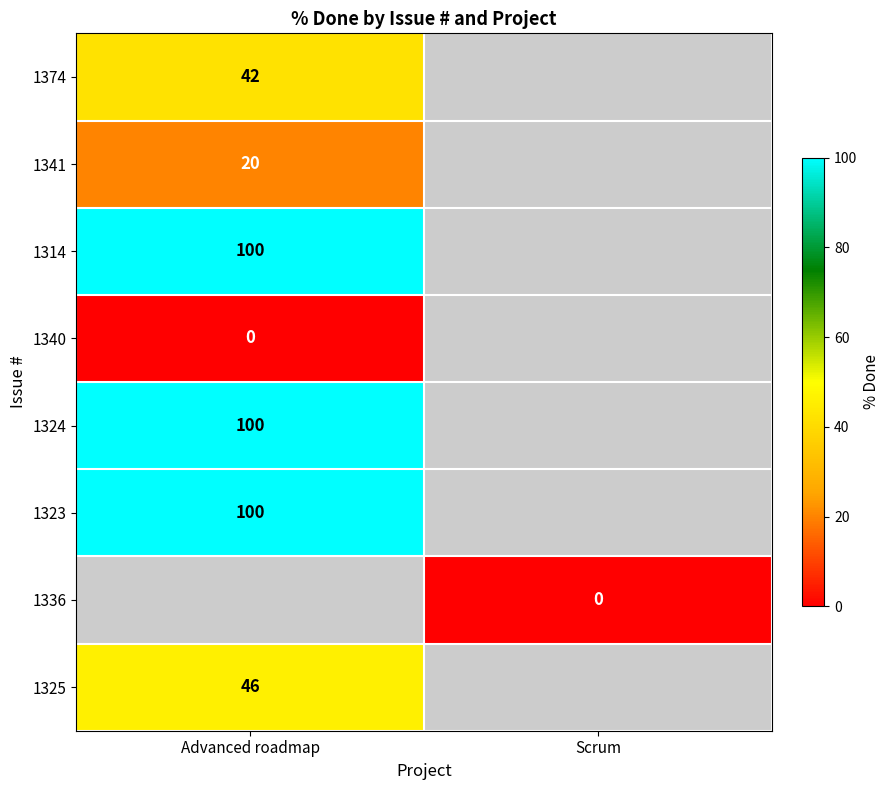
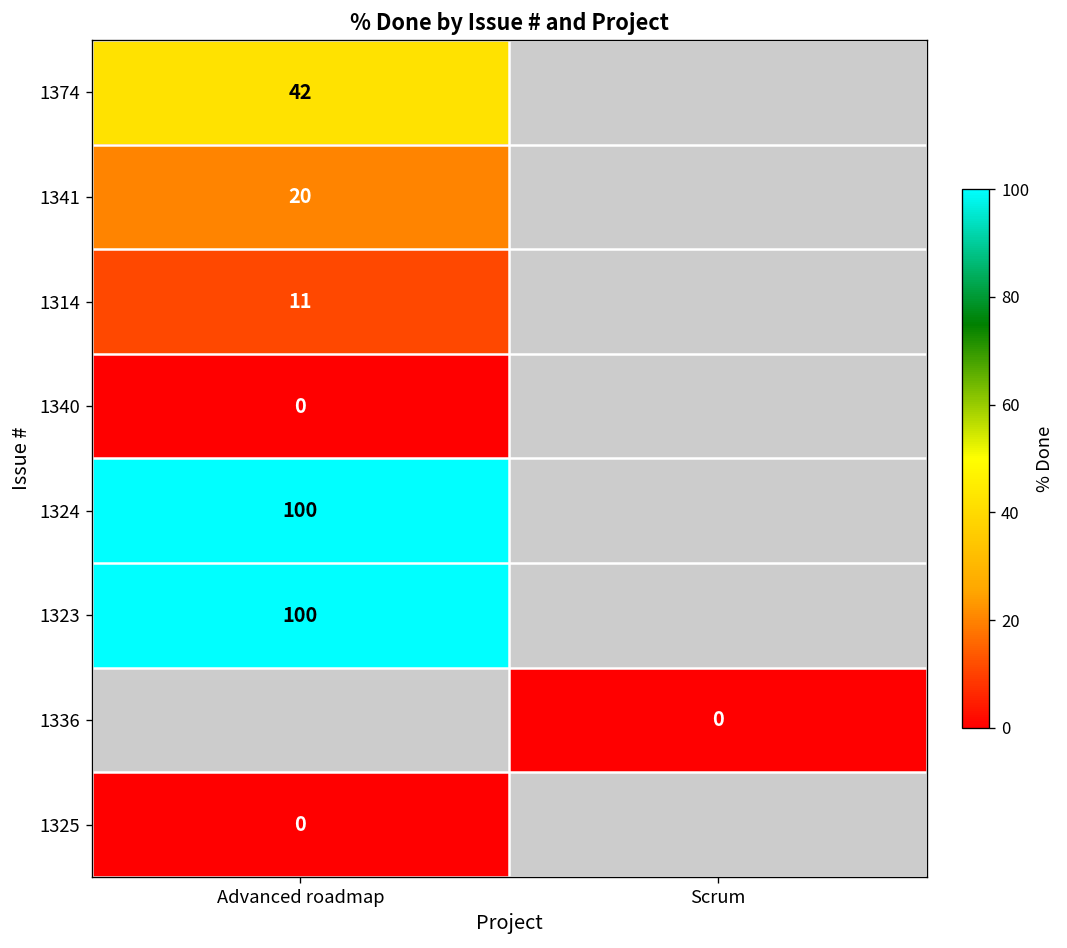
1314, Advanced roadmap: 100 -> 11
1325, Advanced roadmap: 46 -> 0
